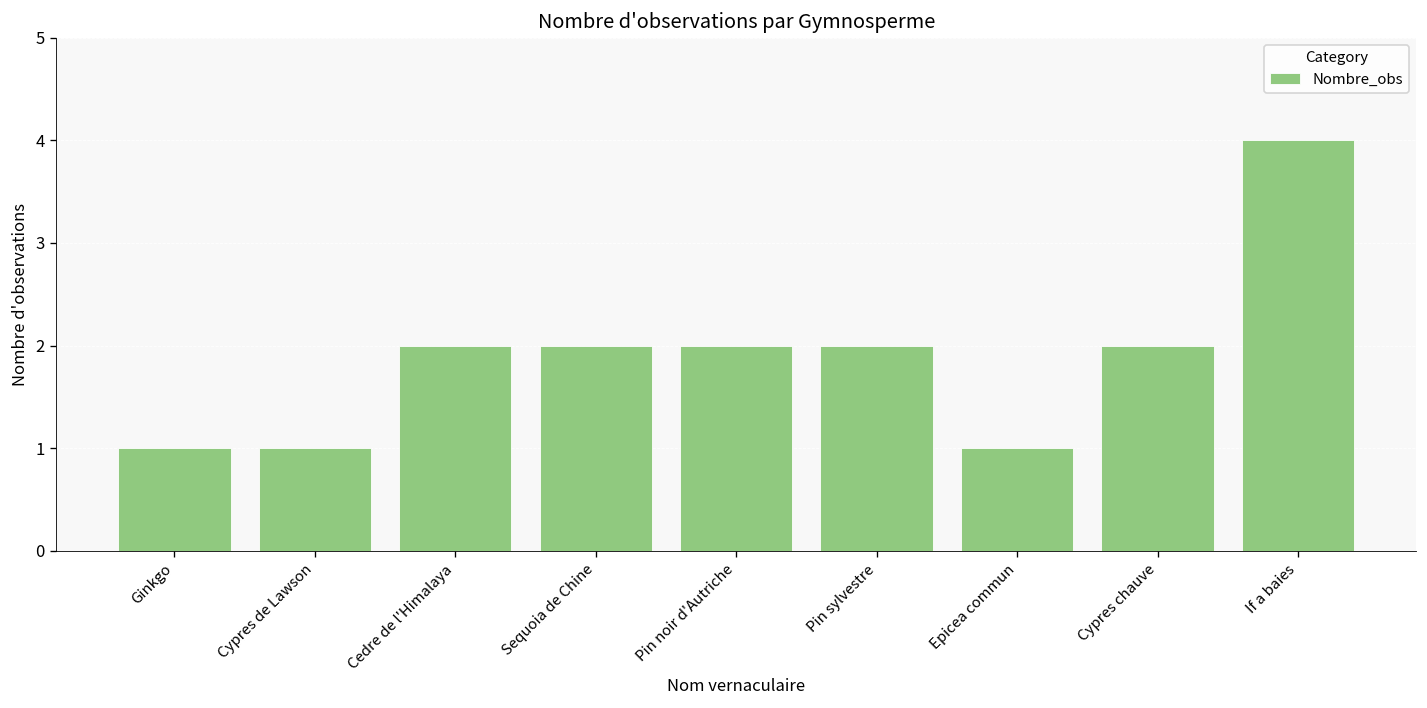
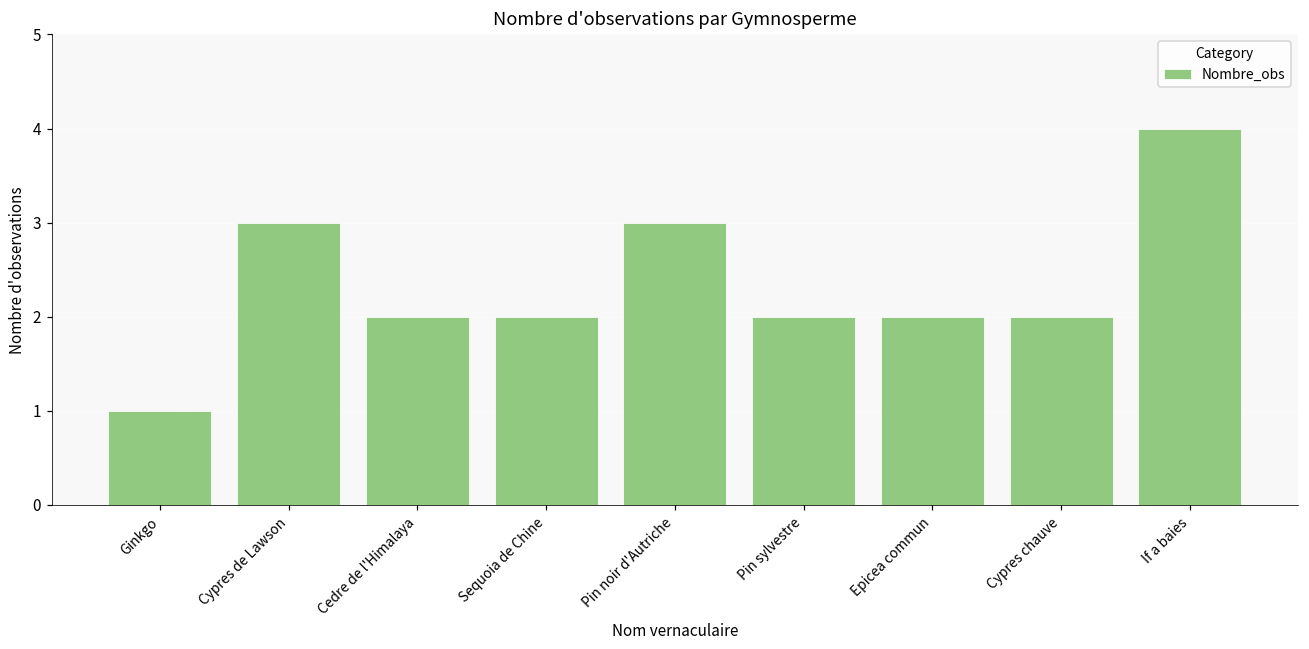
Cypres de Lawson: 1 -> 3
Pin noir d'Autriche: 2 -> 3
Epicea commun: 1 -> 2
